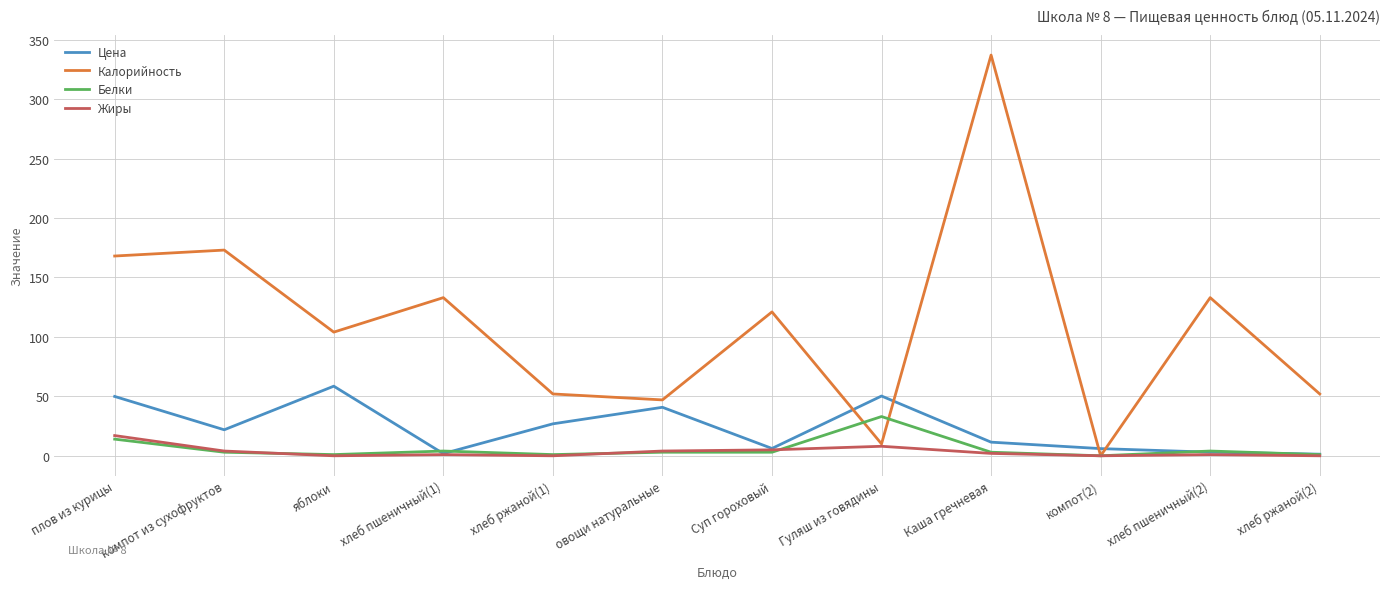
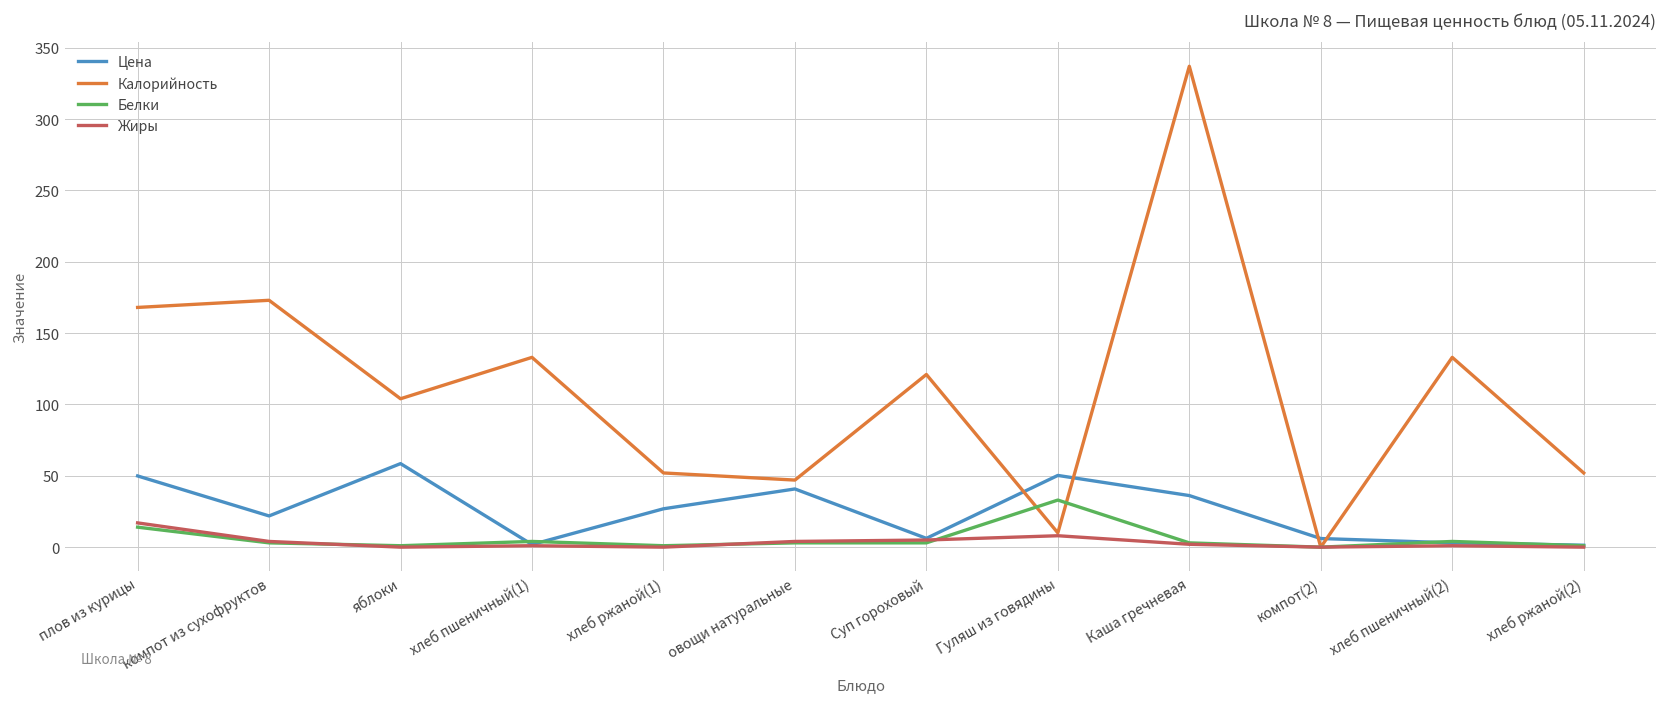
Цена, Каша гречневая: 11 -> 36
